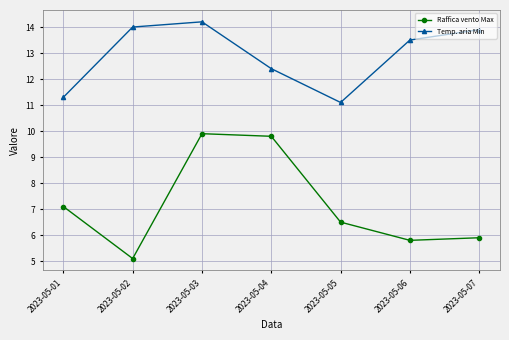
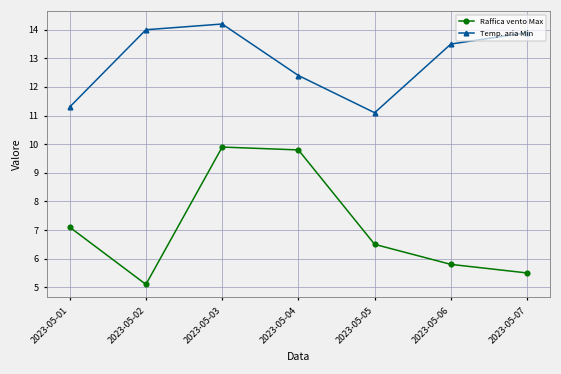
Raffica vento Max, 2023-05-07: 5.9 -> 5.5
